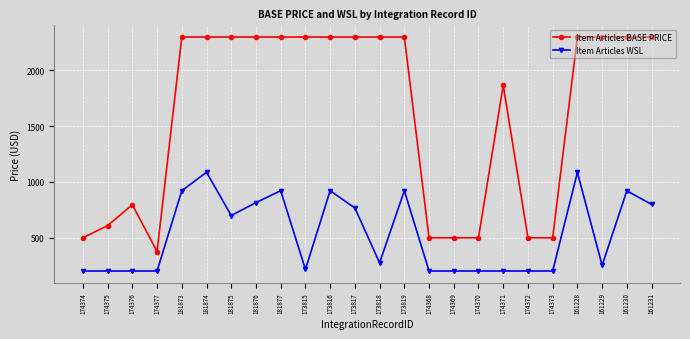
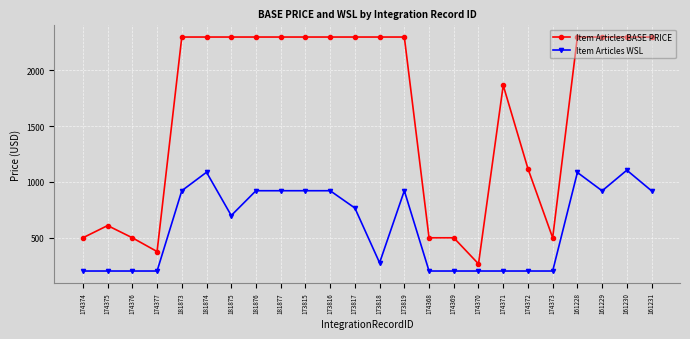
Item Articles BASE PRICE, 174376: 790 -> 500
Item Articles WSL, 181876: 810 -> 920
Item Articles WSL, 173815: 220 -> 920
Item Articles BASE PRICE, 174370: 500 -> 260
Item Articles BASE PRICE, 174372: 500 -> 1120
Item Articles WSL, 161229: 250 -> 920
Item Articles WSL, 161230: 920 -> 1100
Item Articles WSL, 161231: 800 -> 920
